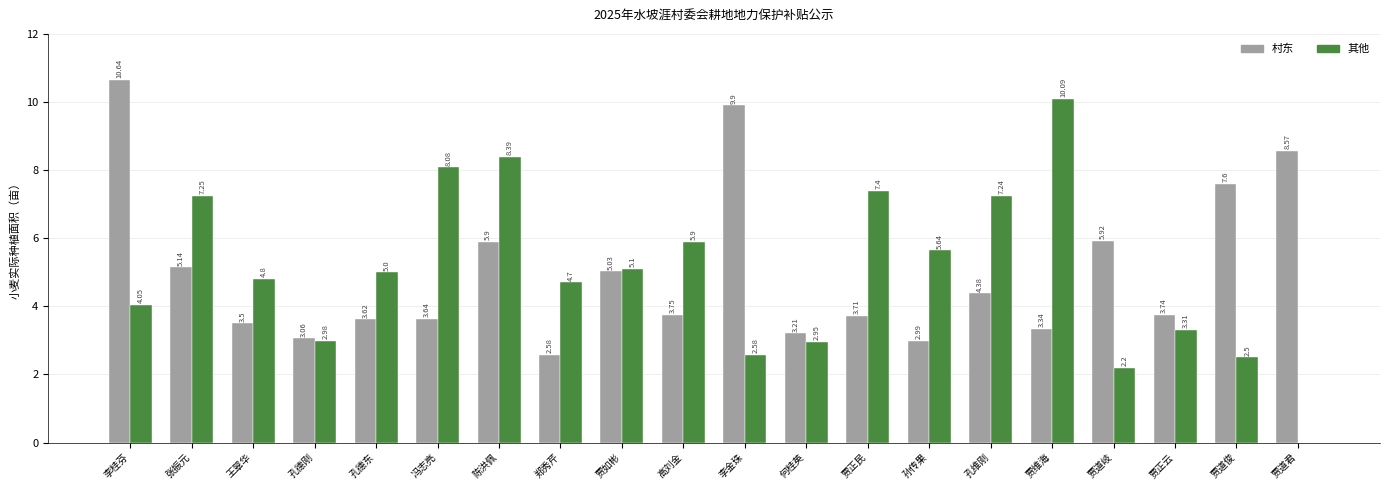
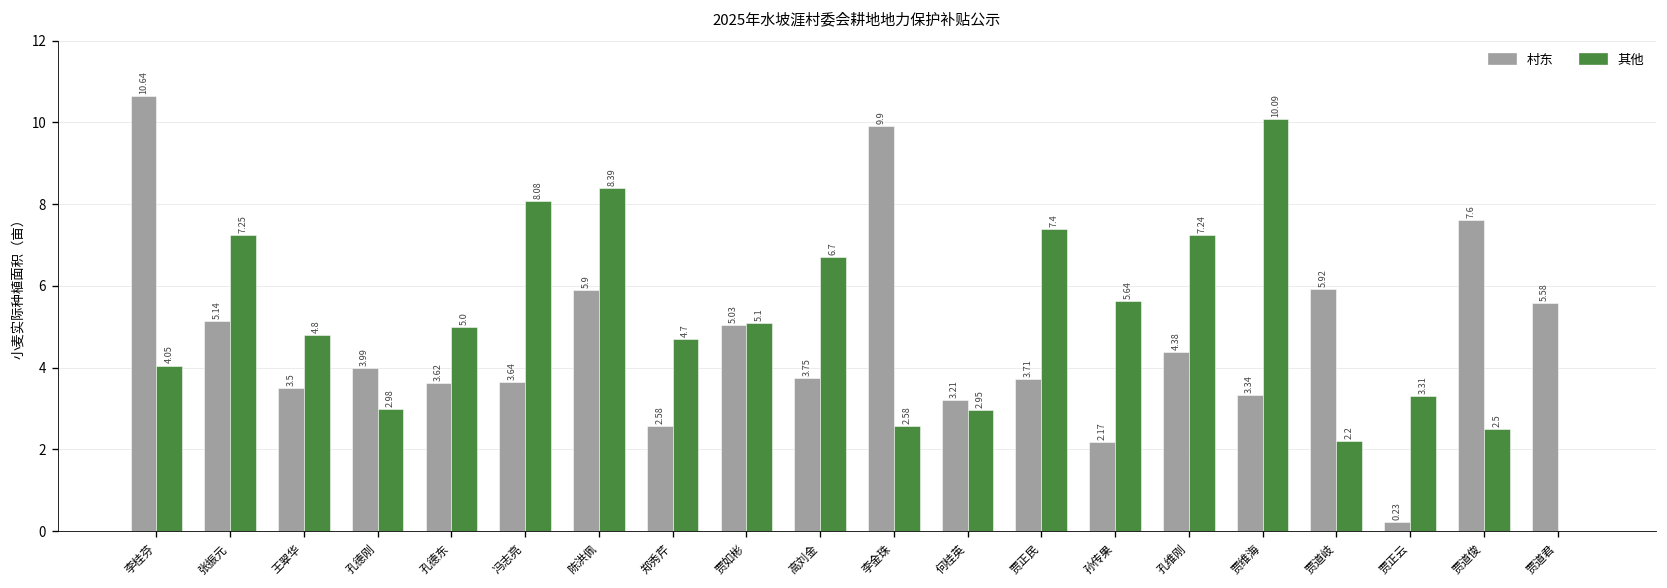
村东, 孔德刚: 3.06 -> 3.99
其他, 高刘金: 5.9 -> 6.7
村东, 孙传果: 2.99 -> 2.17
村东, 贾正云: 3.74 -> 0.23
村东, 贾道君: 8.57 -> 5.58
